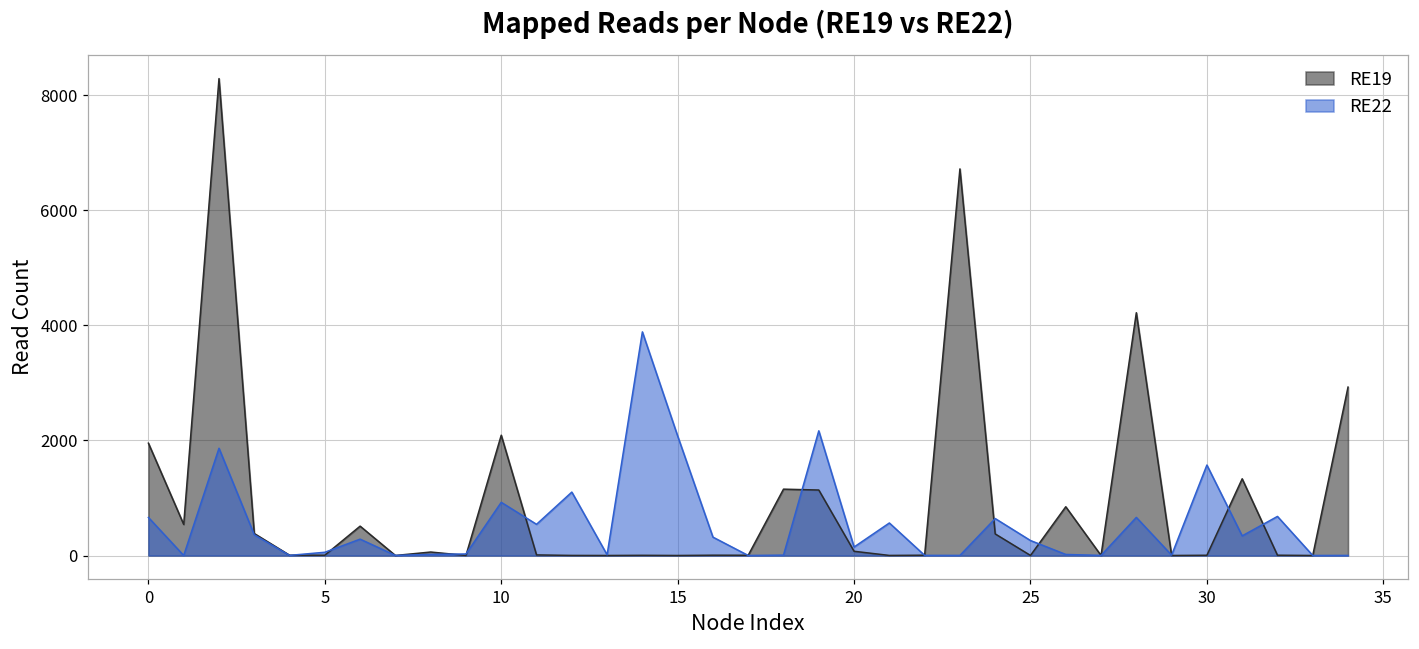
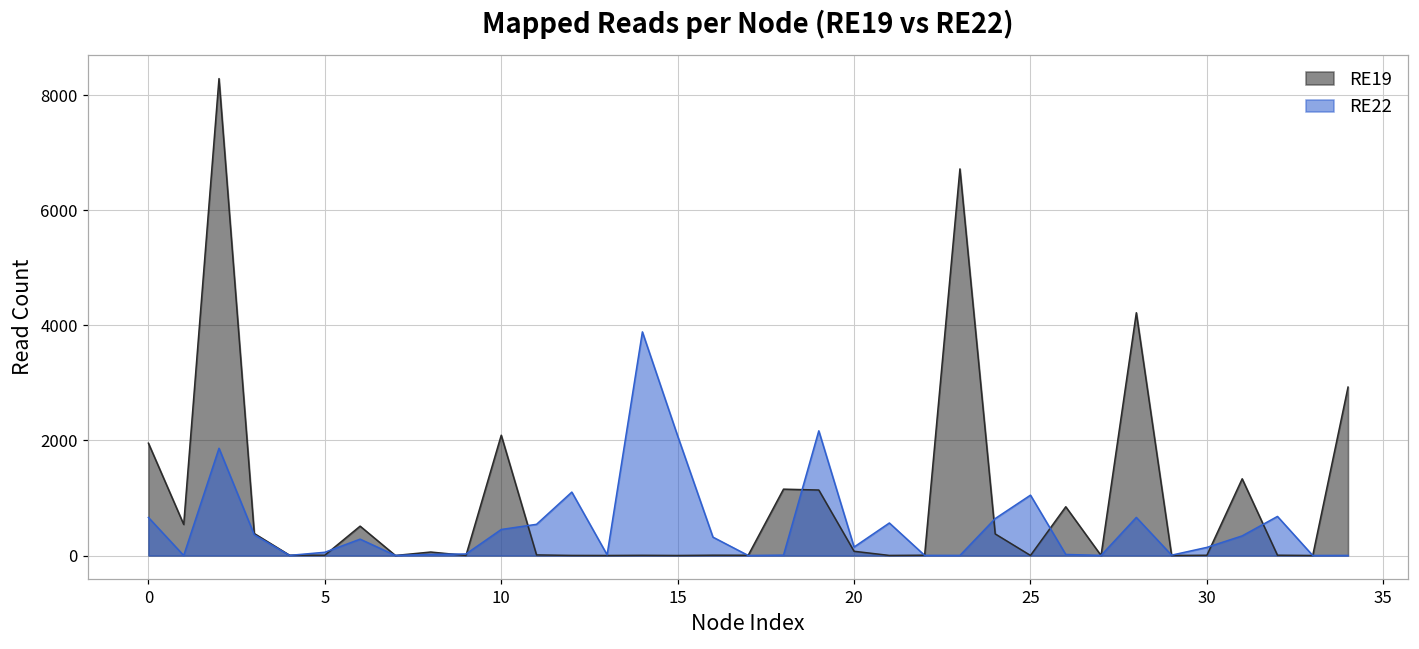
RE22, 10: 900 -> 500
RE22, 25: 300 -> 1100
RE22, 30: 1600 -> 100
